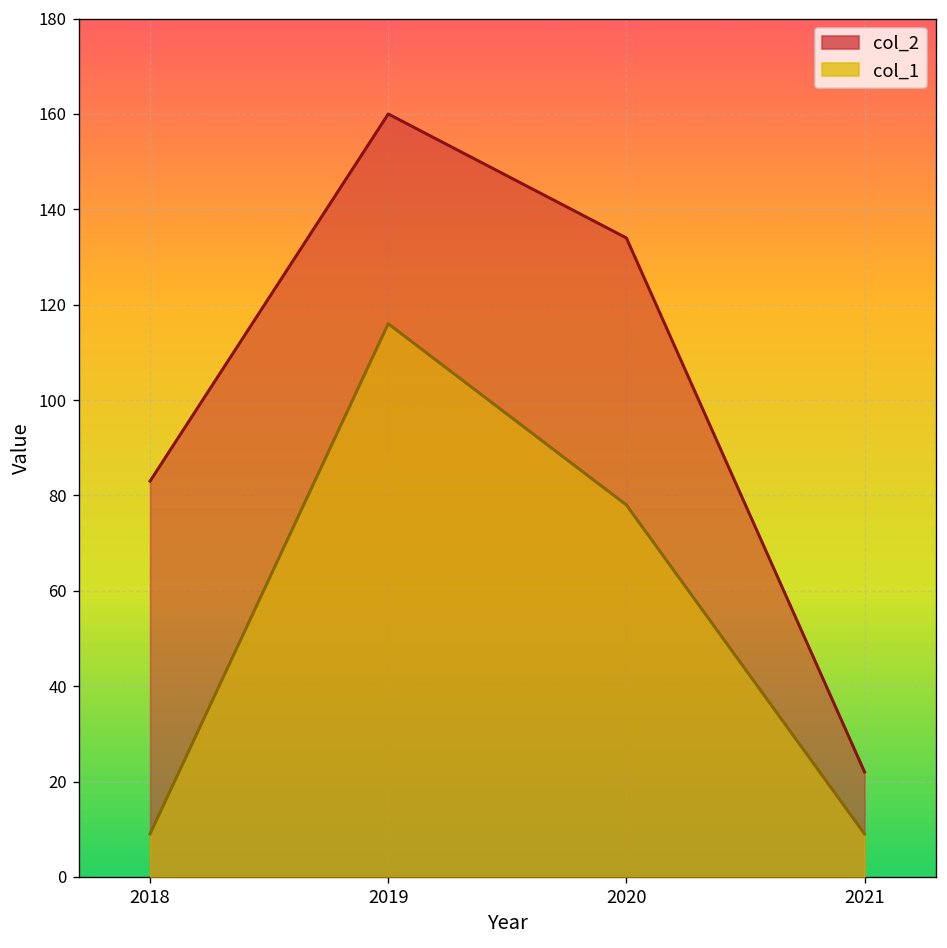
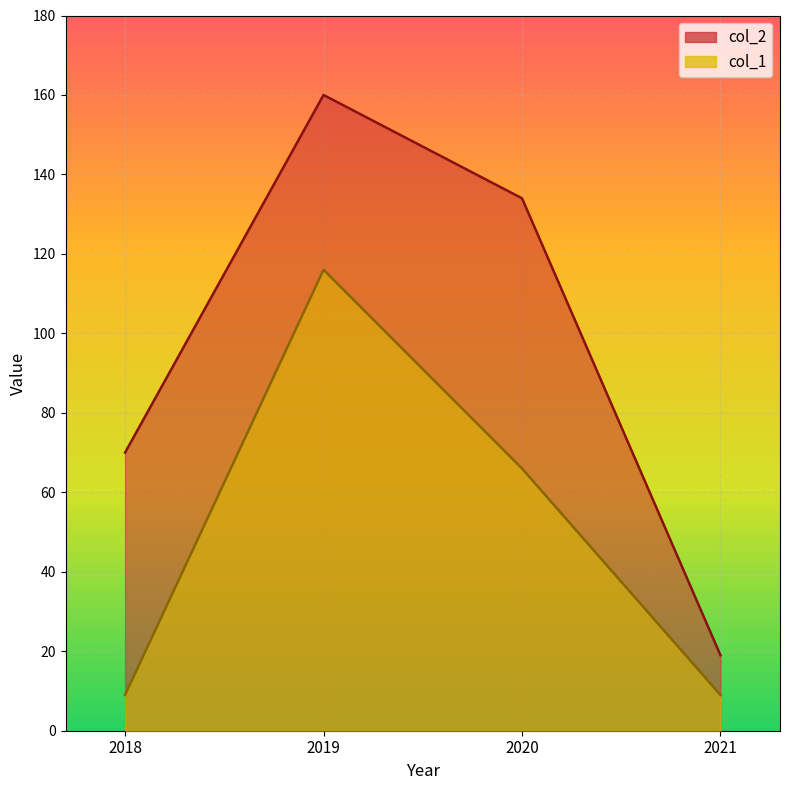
col_2, 2018: 83 -> 70
col_1, 2020: 78 -> 66
col_2, 2021: 22 -> 19
